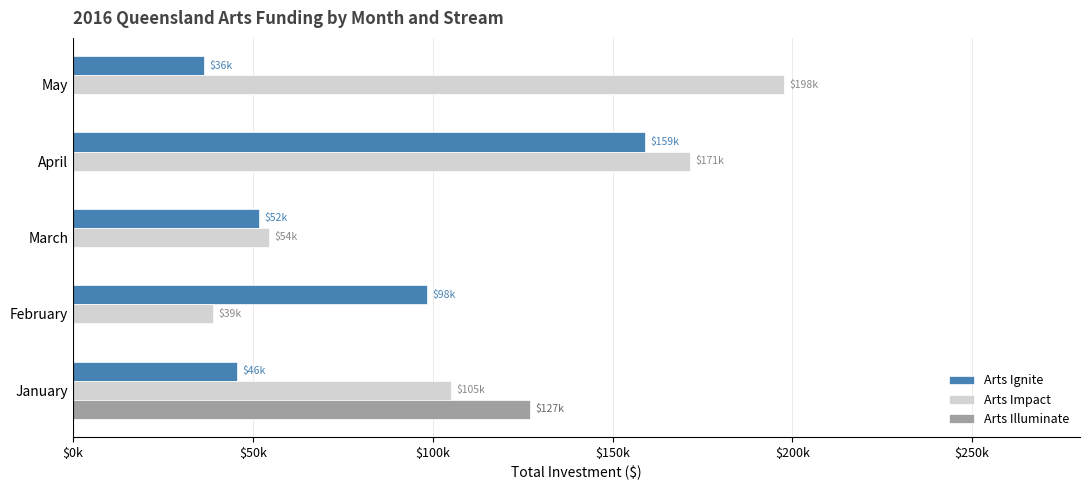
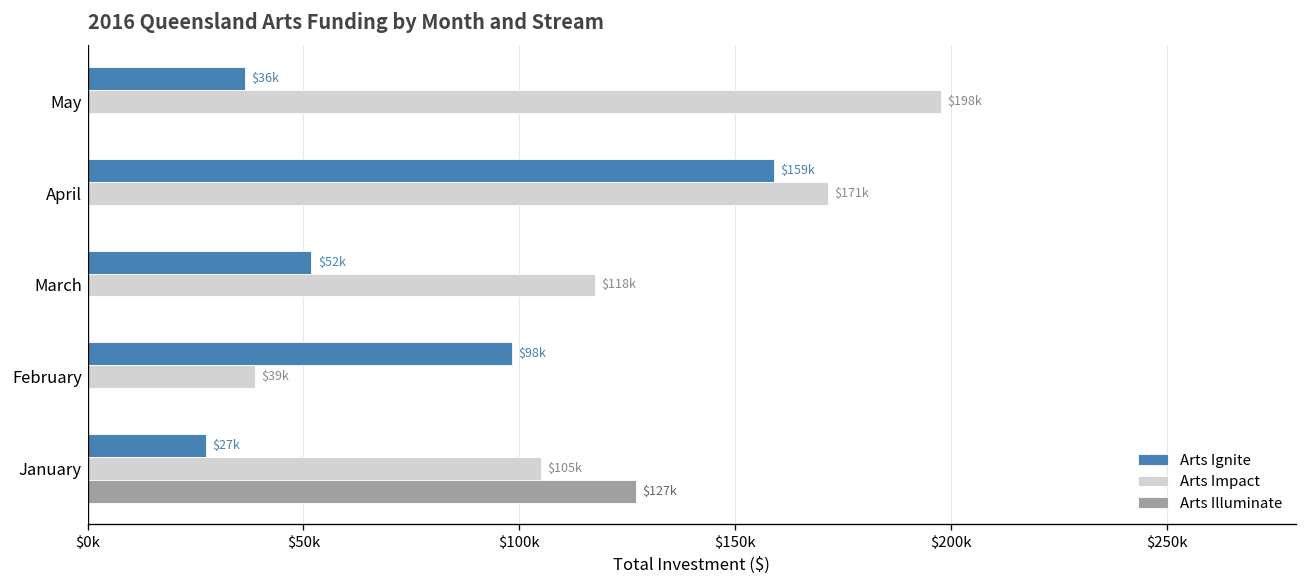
Arts Impact, March: $54k -> $118k
Arts Ignite, January: $46k -> $27k
